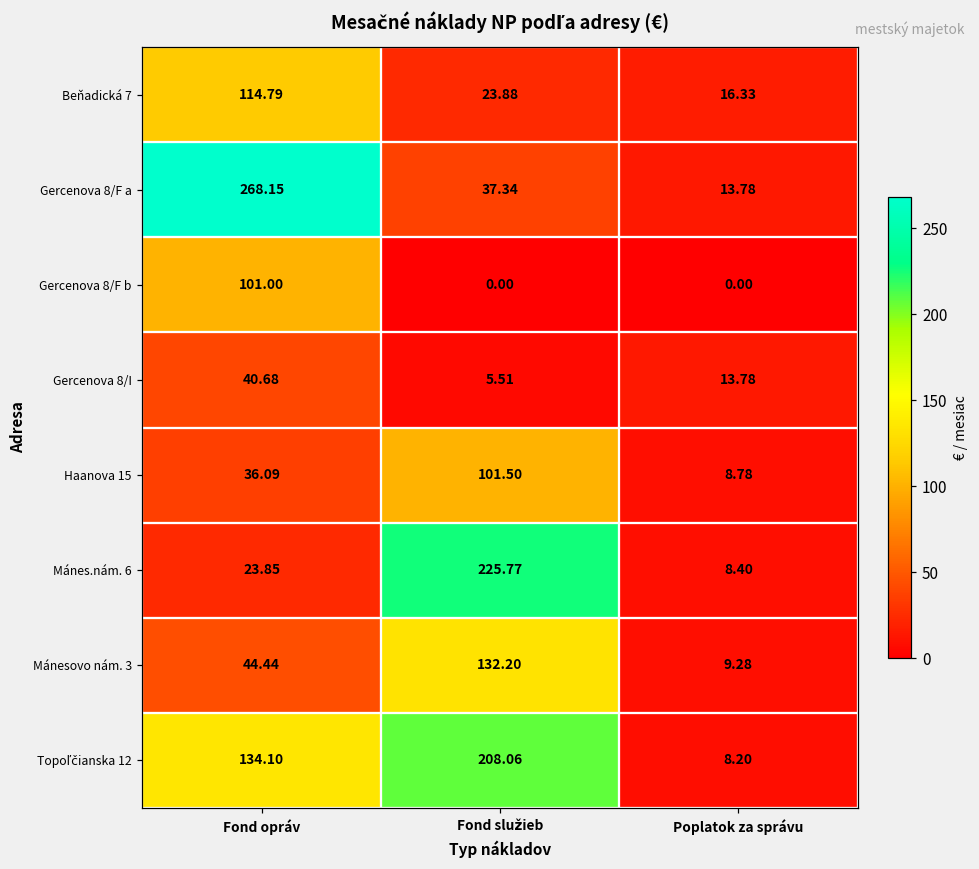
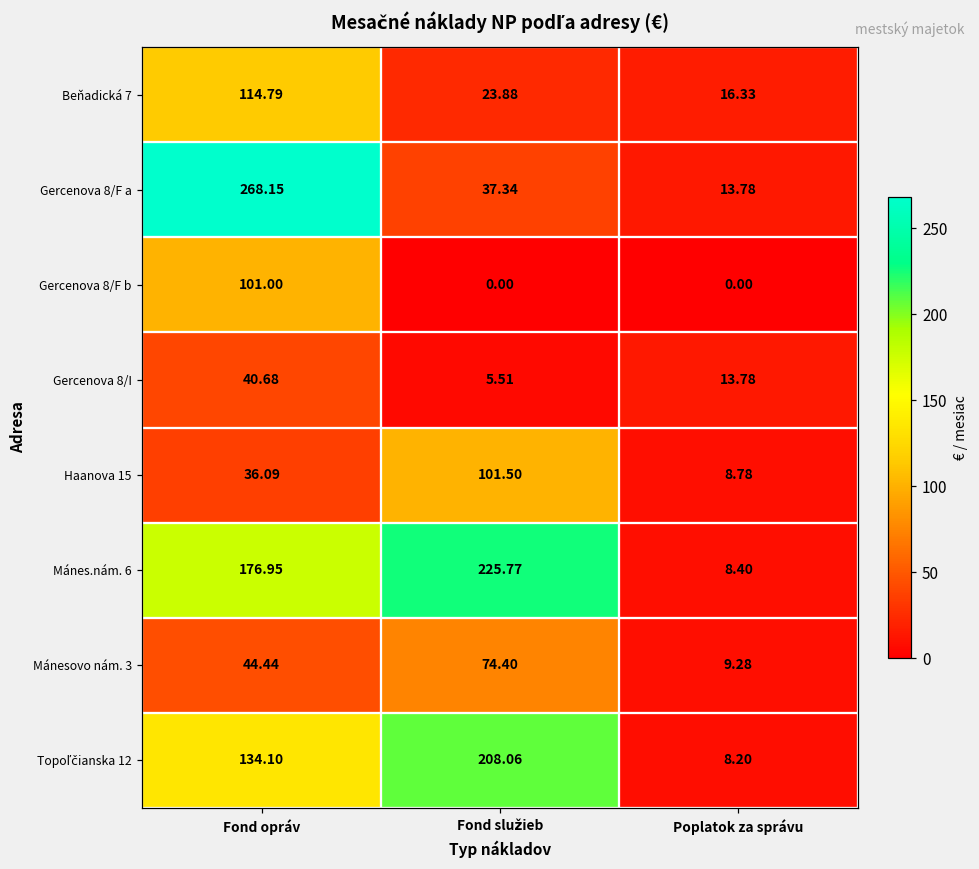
Mánes.nám. 6, Fond opráv: 23.85 -> 176.95
Mánesovo nám. 3, Fond služieb: 132.20 -> 74.40
